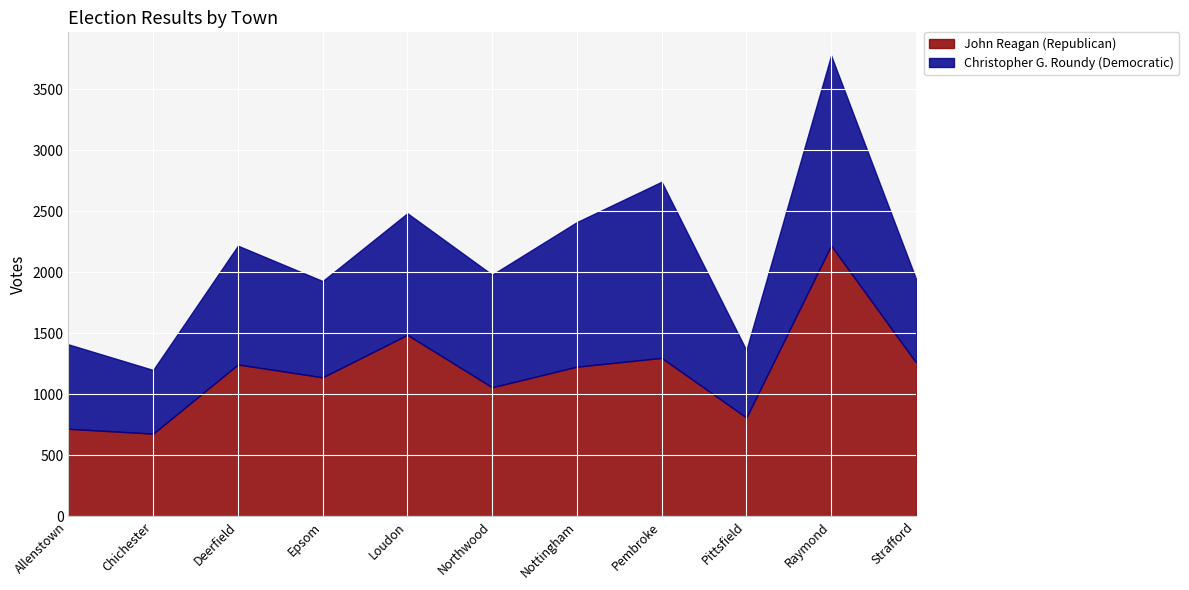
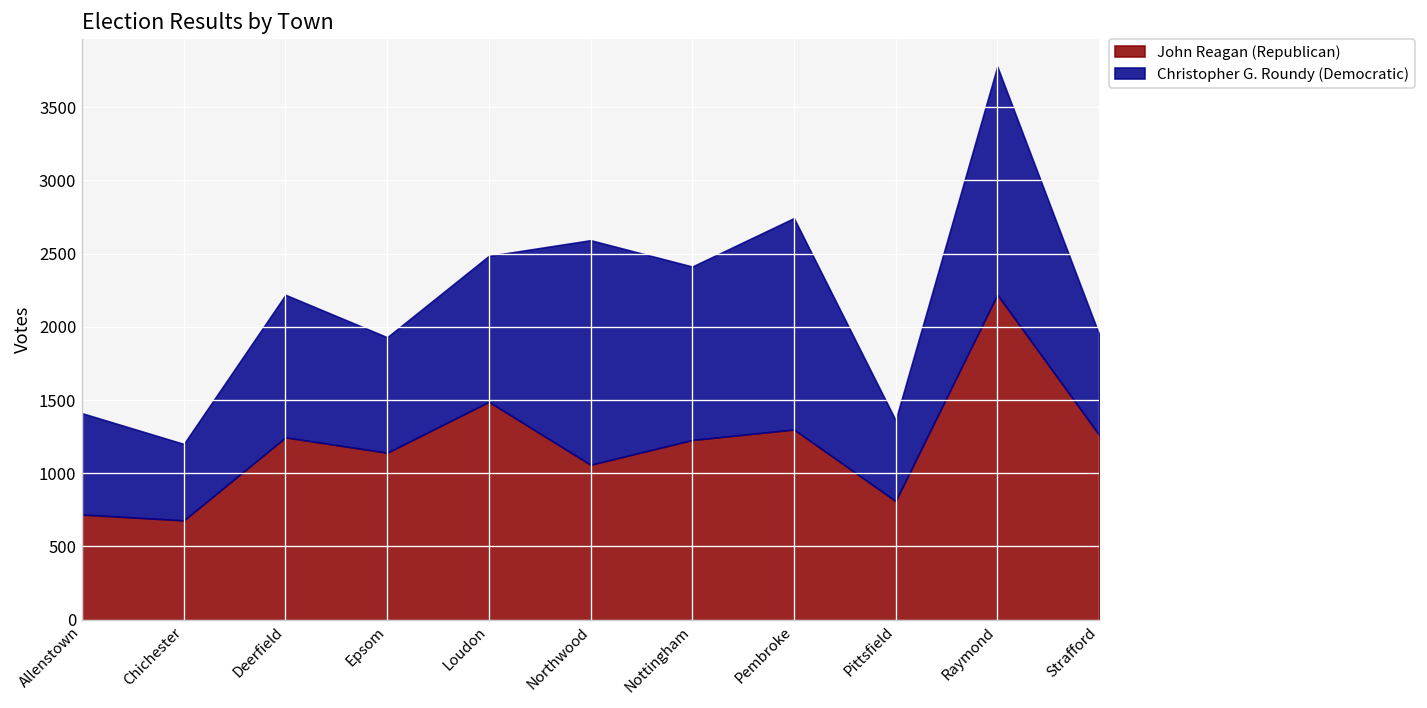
Christopher G. Roundy (Democratic), Northwood: 920 -> 1530
